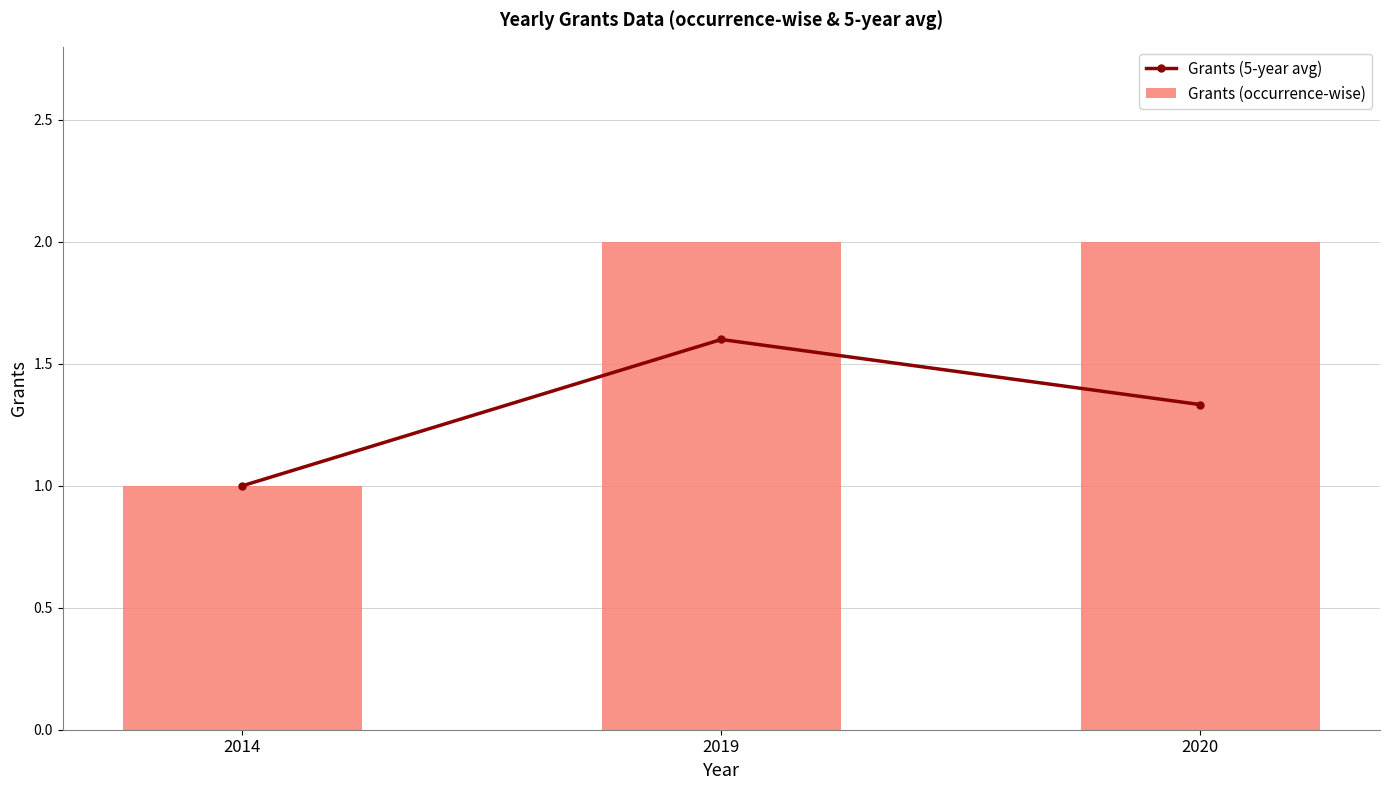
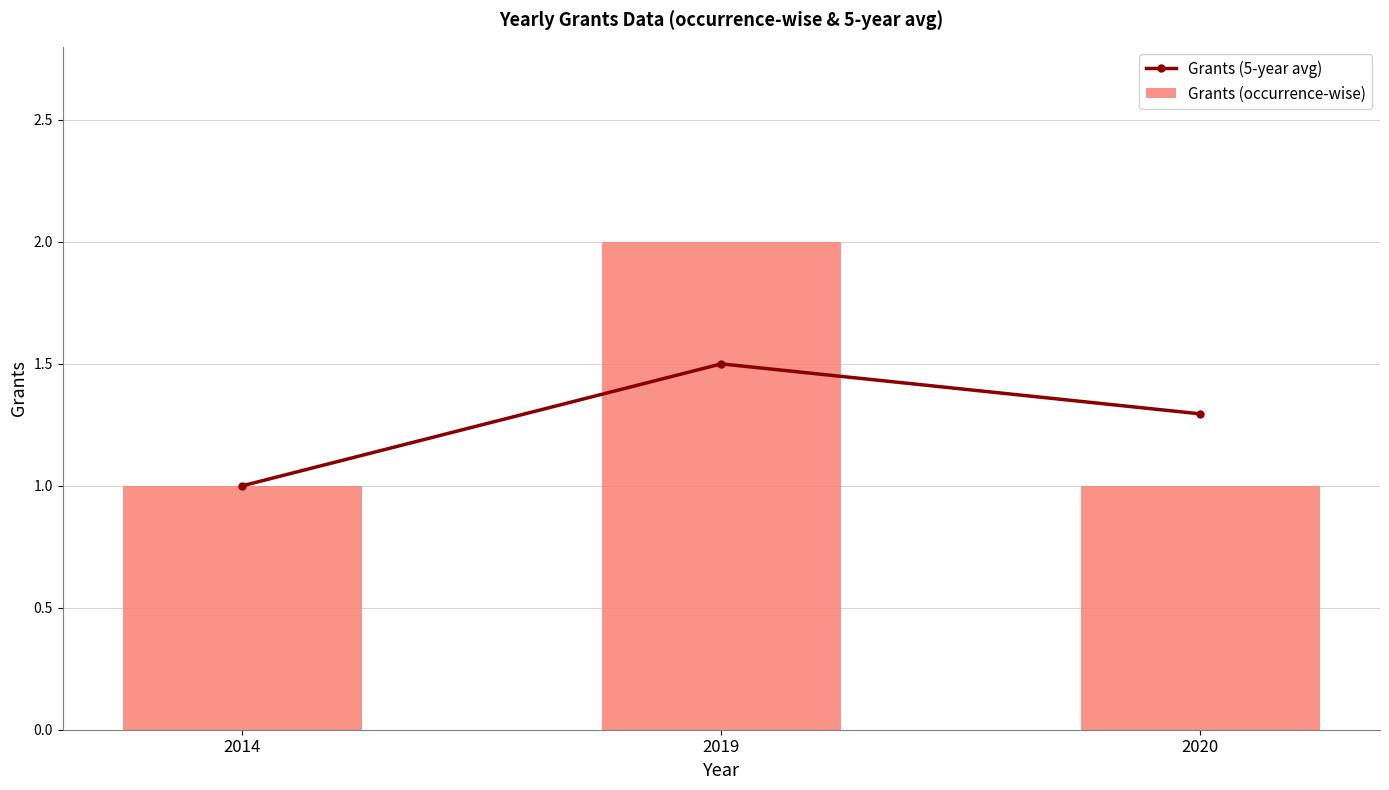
Grants (5-year avg), 2019: 1.6 -> 1.5
Grants (occurrence-wise), 2020: 2 -> 1
Grants (5-year avg), 2020: 1.33 -> 1.30
